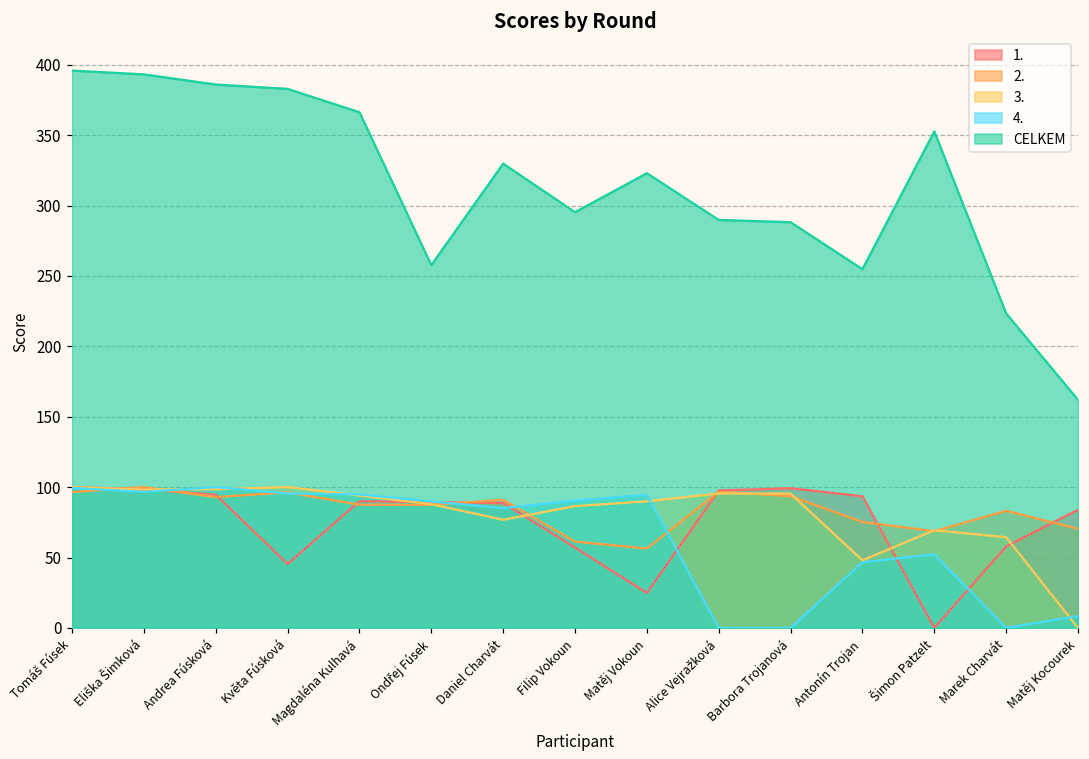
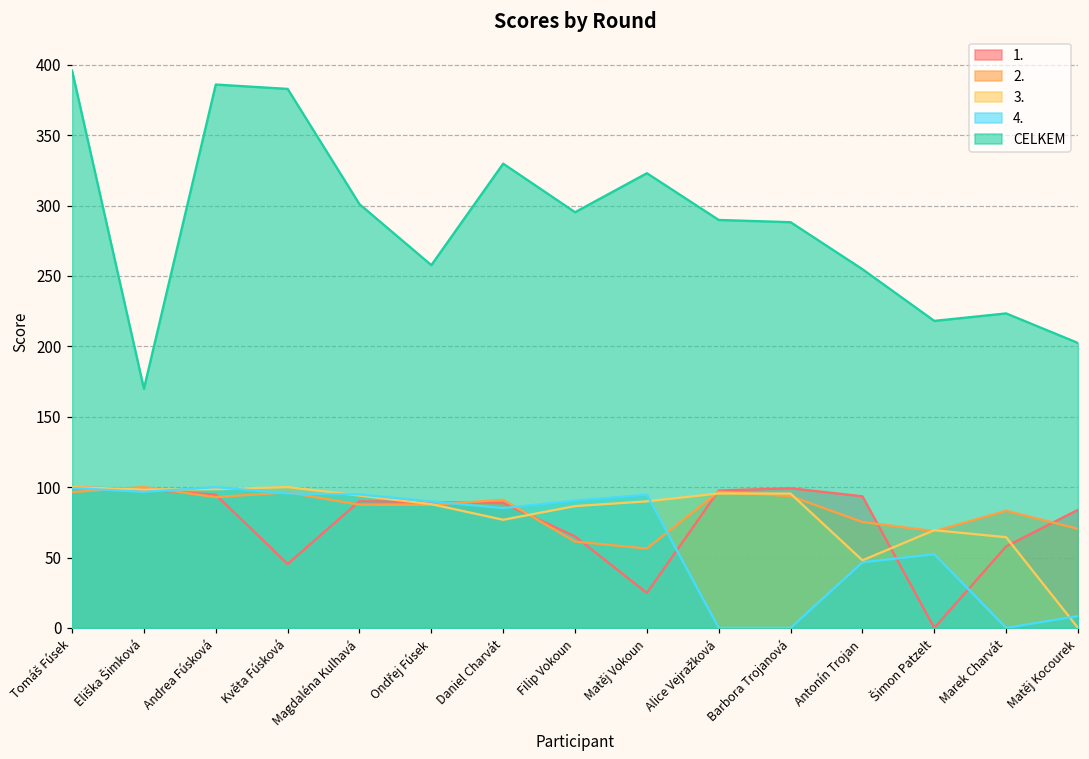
CELKEM, Eliška Šimková: 393 -> 170
CELKEM, Magdaléna Kulhavá: 366 -> 301
1., Filip Vokoun: 57 -> 65
CELKEM, Šimon Patzelt: 353 -> 218
CELKEM, Matěj Kocourek: 162 -> 202
